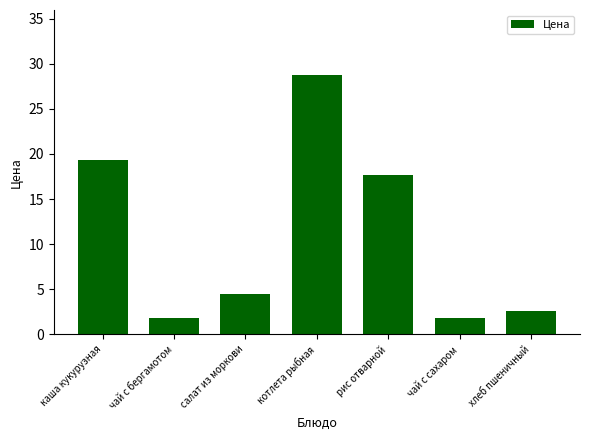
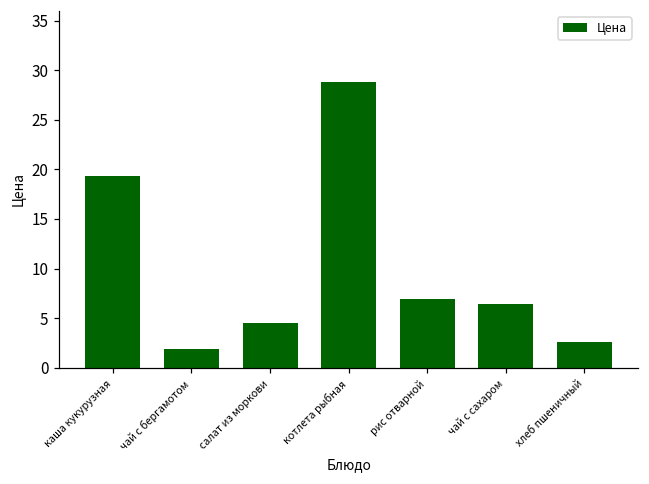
рис отварной: 18 -> 7
чай с сахаром: 2 -> 6
